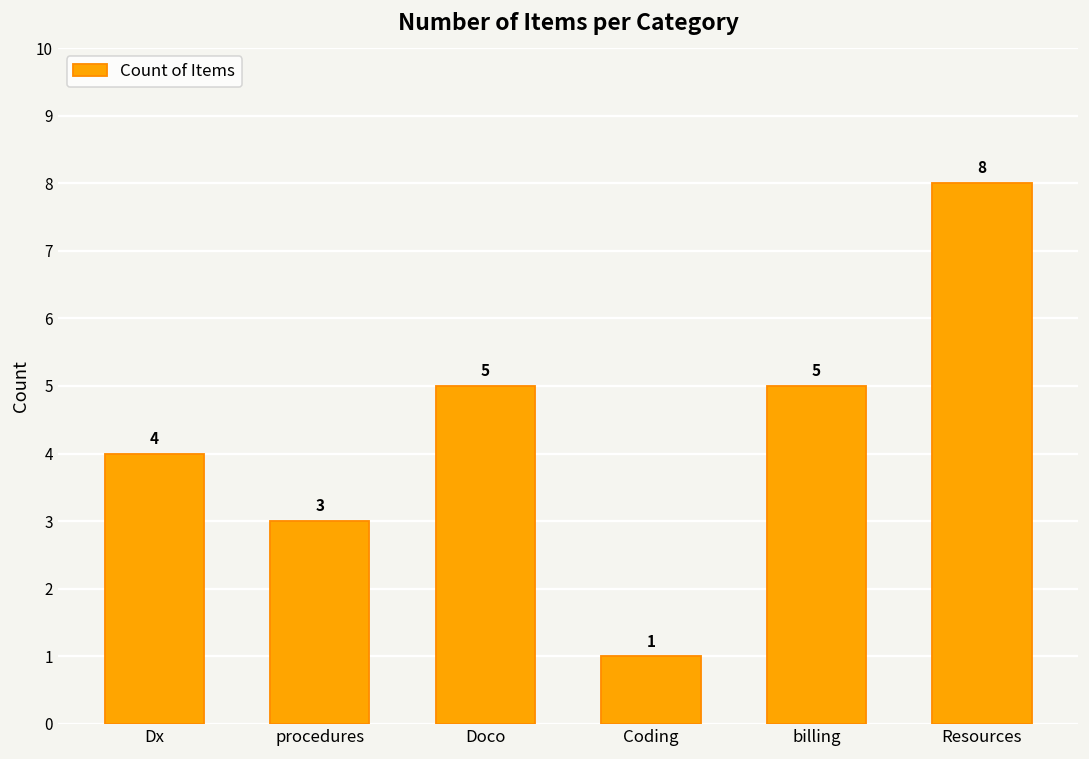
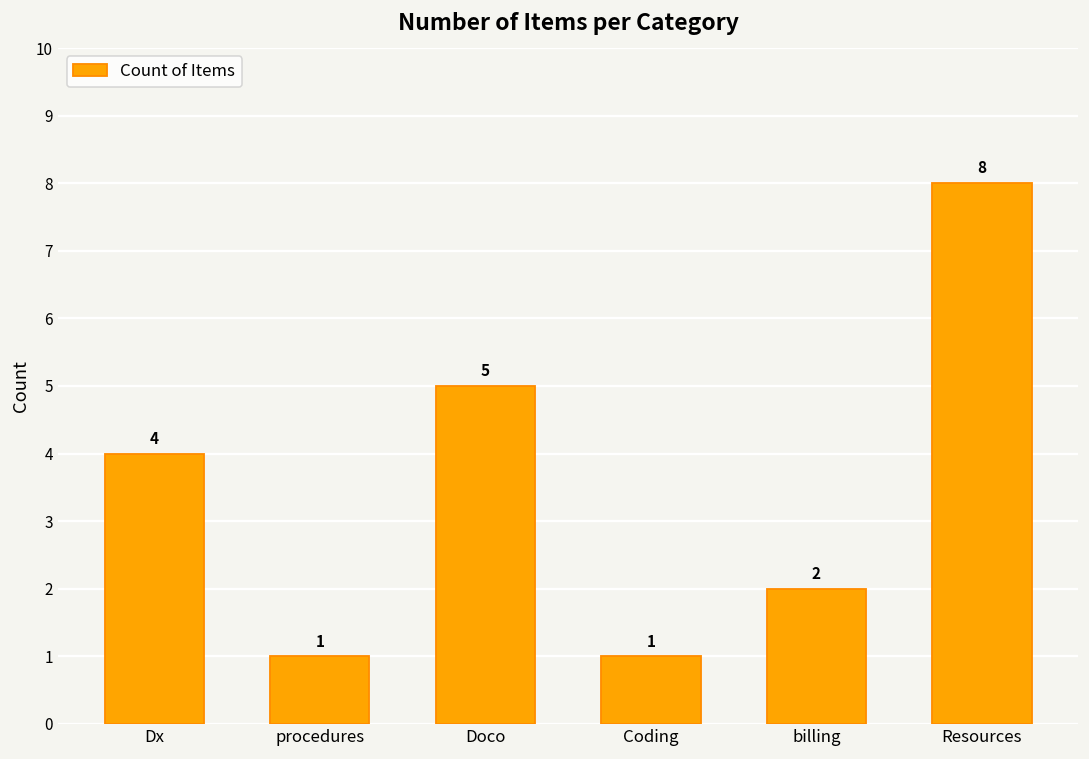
procedures: 3 -> 1
billing: 5 -> 2
